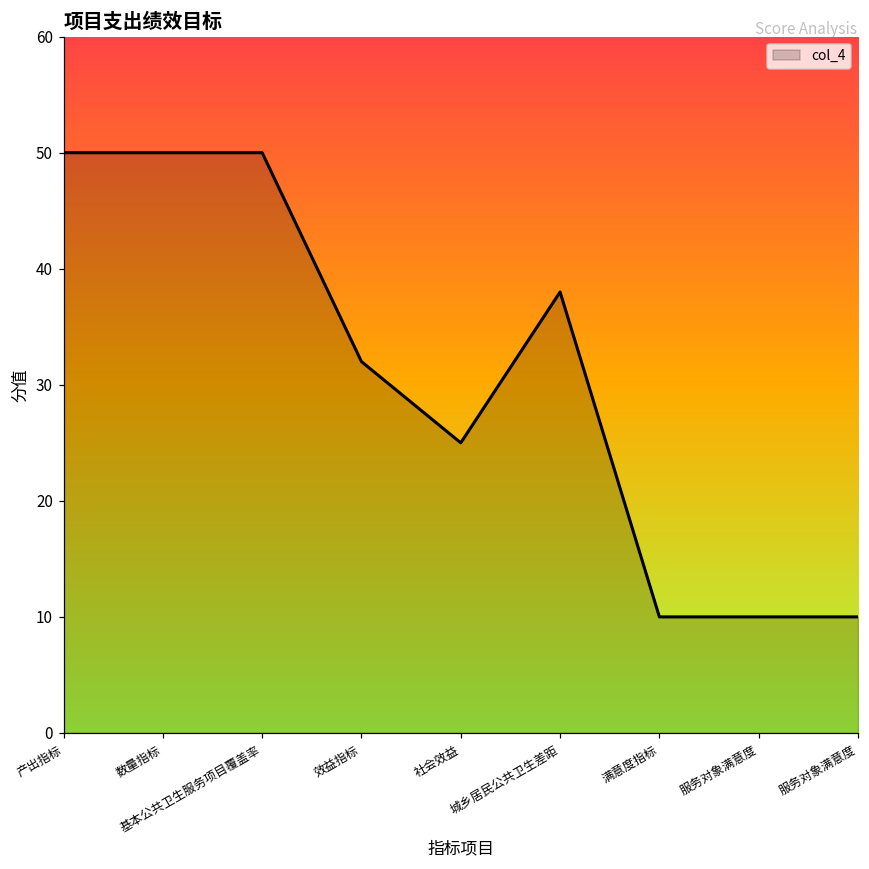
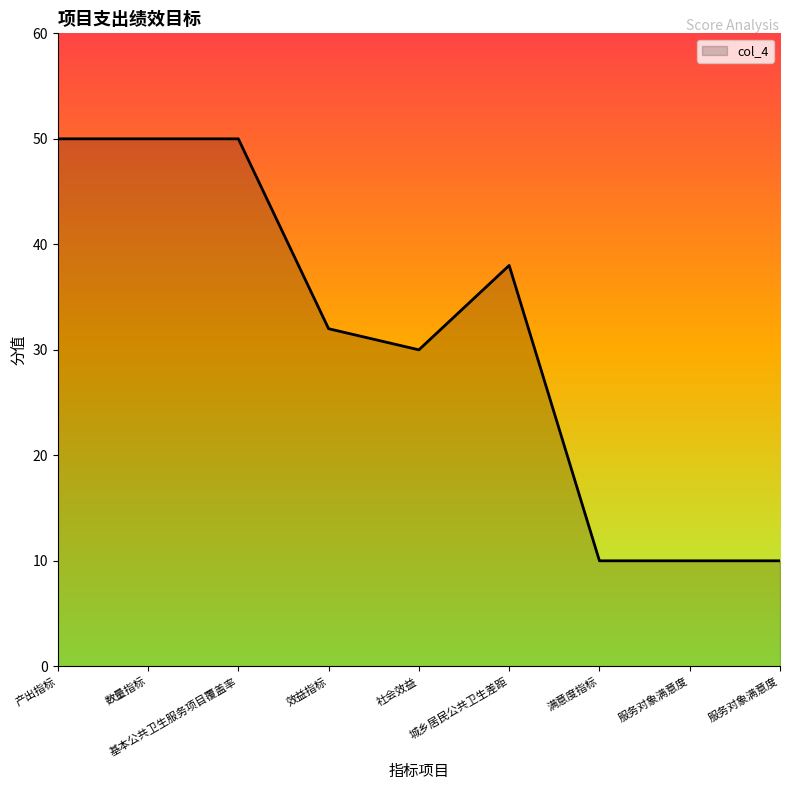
社会效益: 25 -> 30
